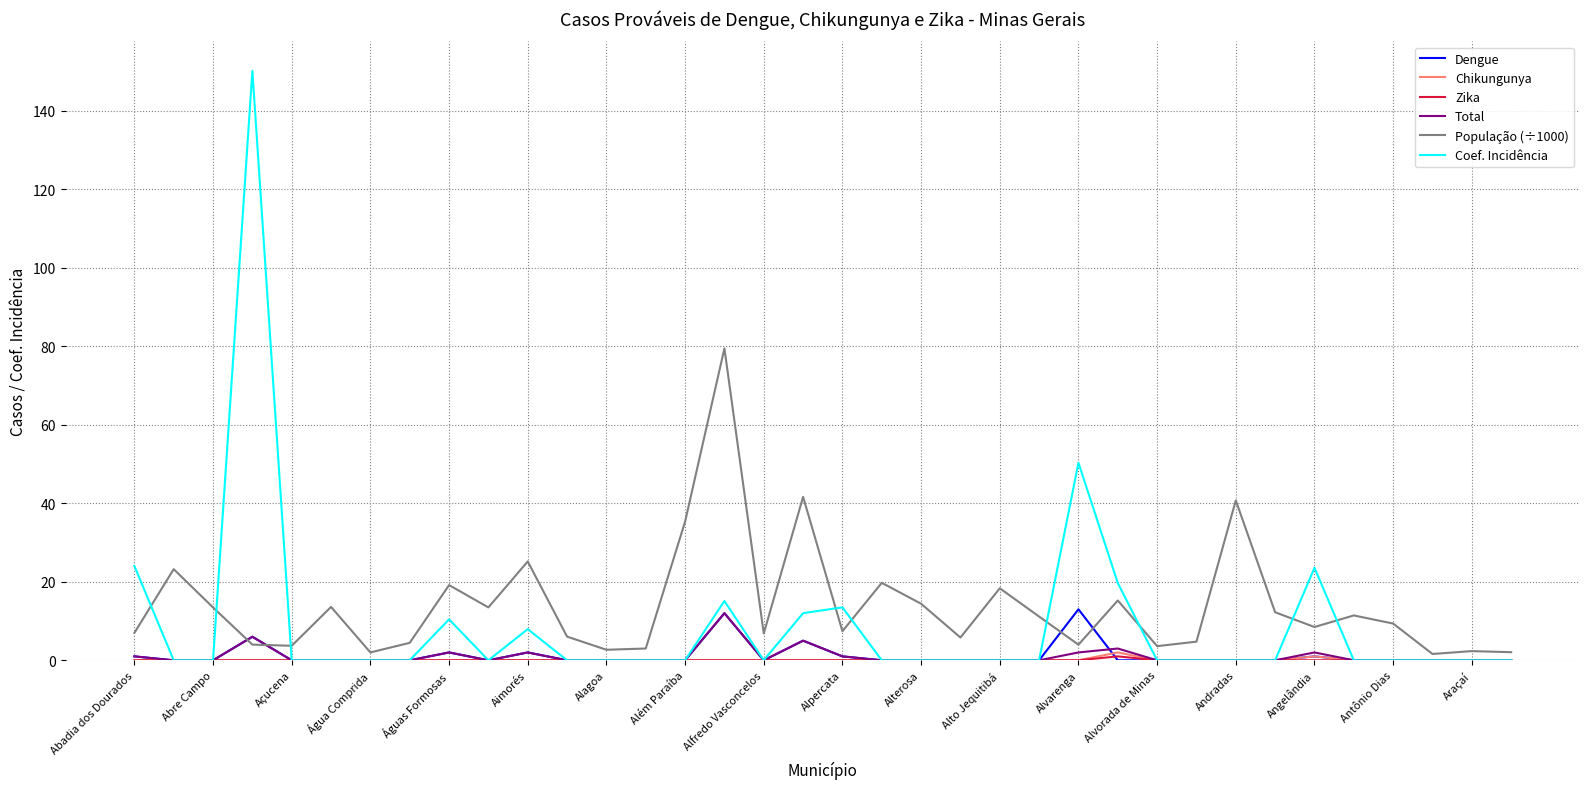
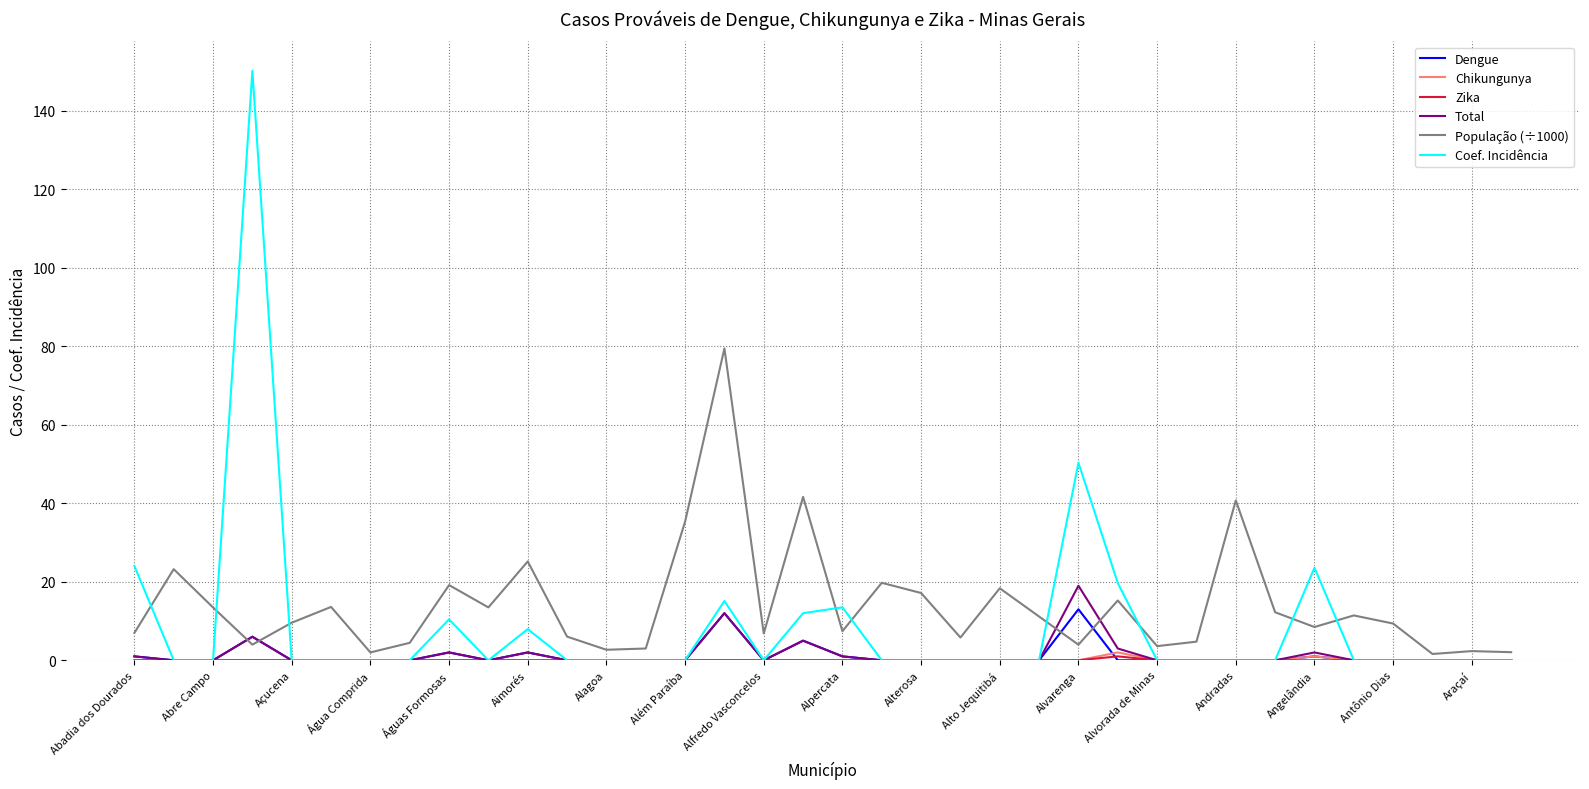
População (÷1000), Açucena: 4 -> 10
População (÷1000), Alterosa: 14 -> 17
Total, Alvarenga: 2 -> 19
